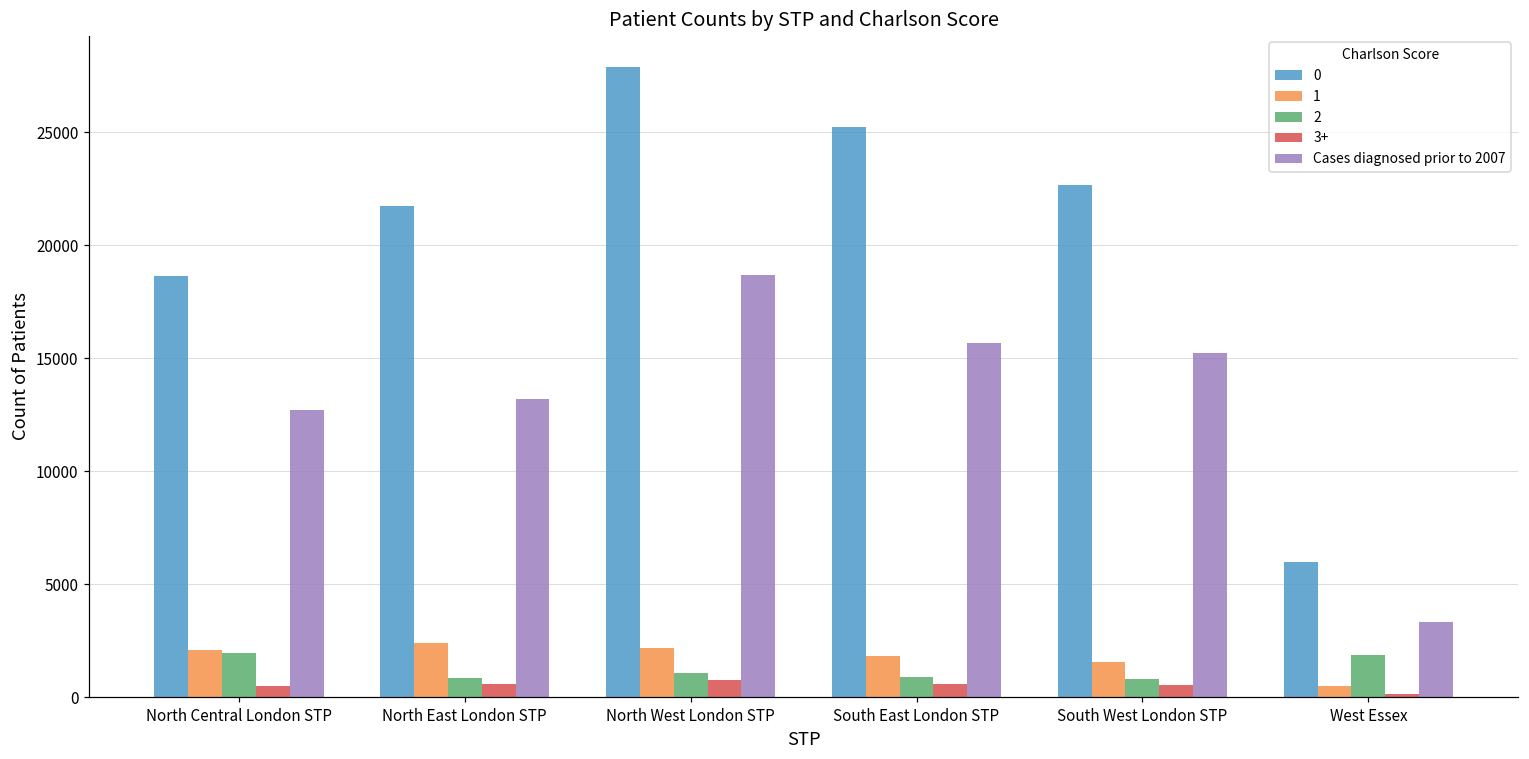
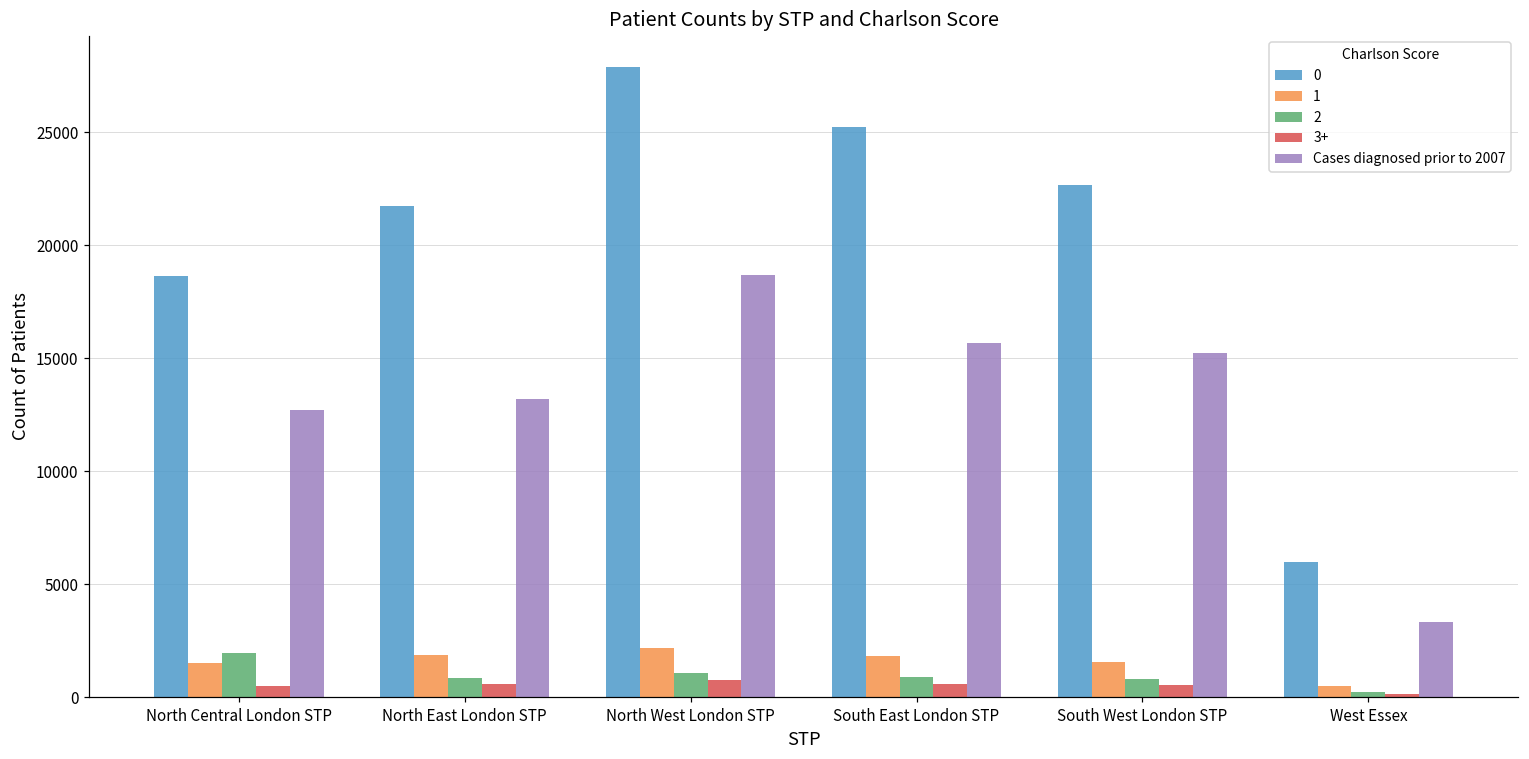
1, North Central London STP: 2100 -> 1500
1, North East London STP: 2400 -> 1900
2, West Essex: 1900 -> 200
